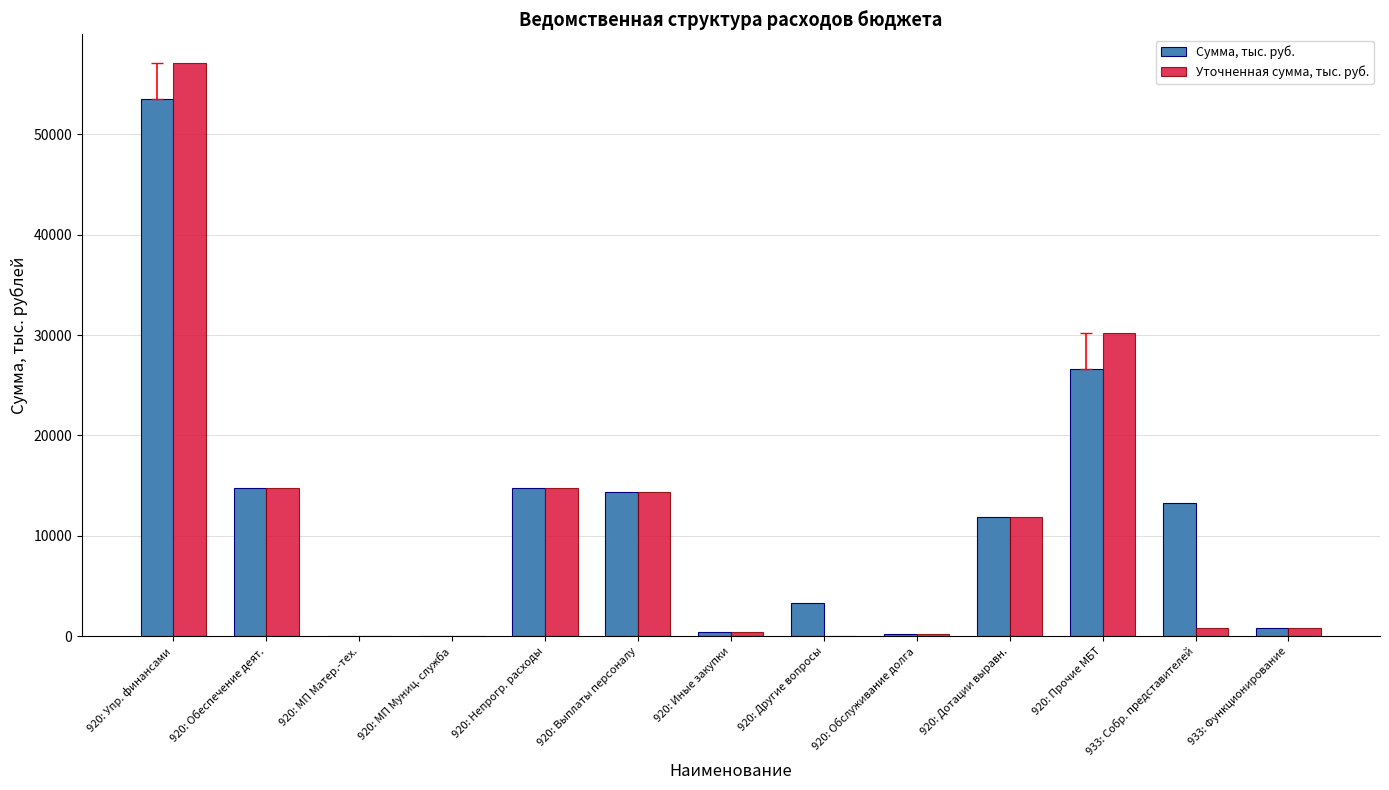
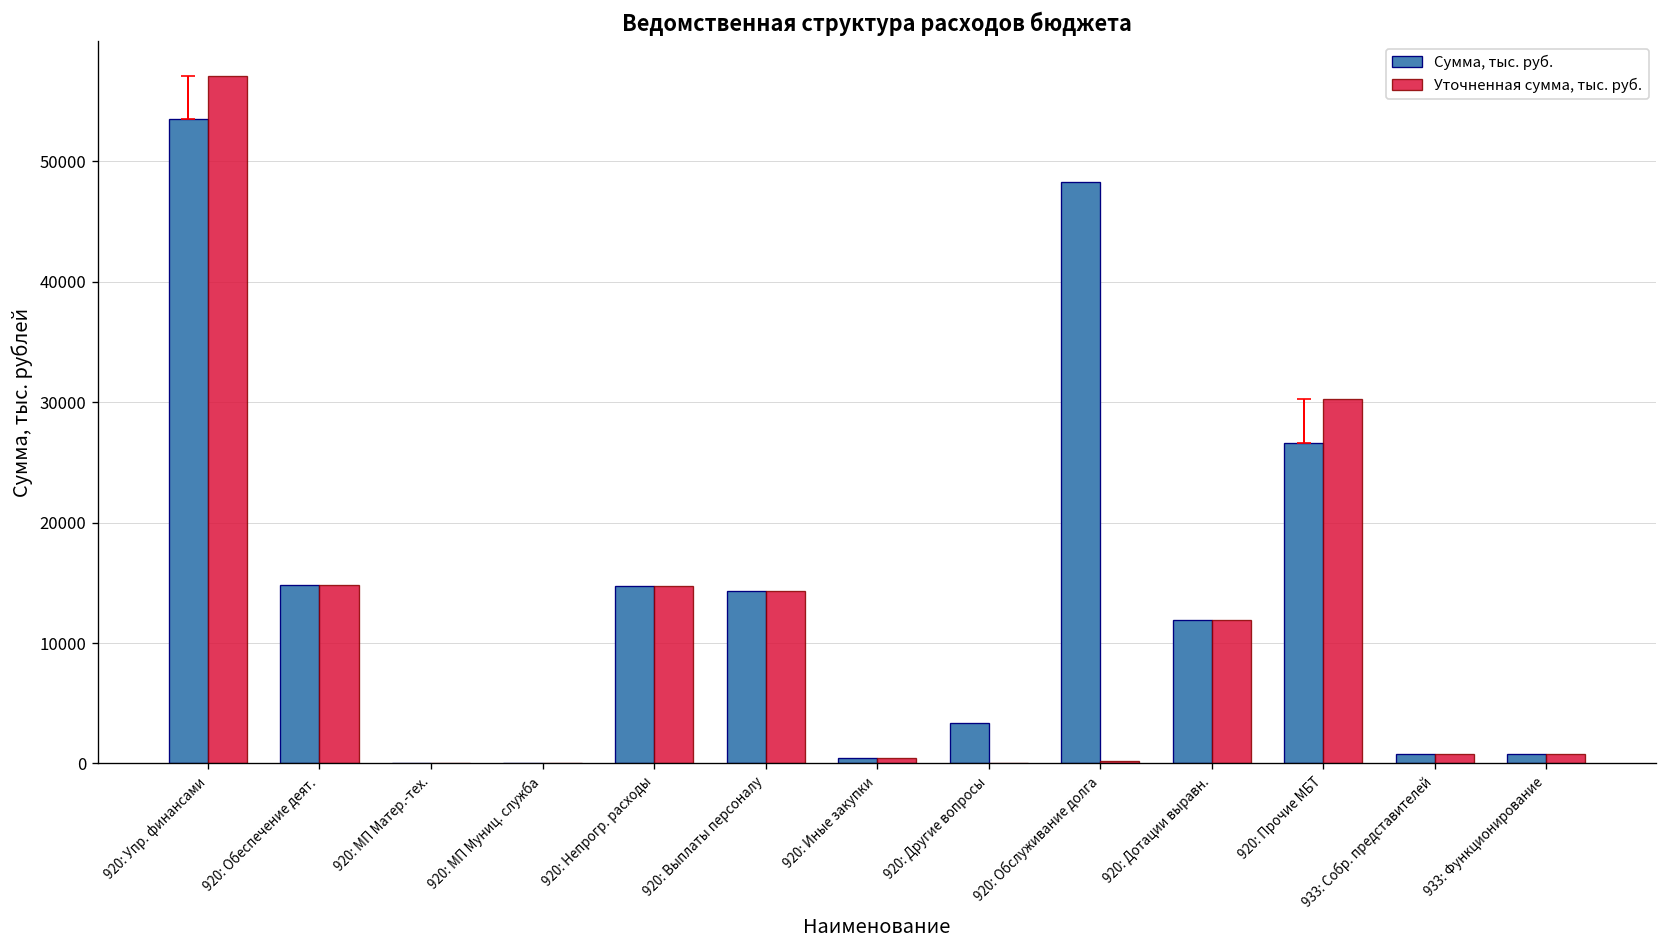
Сумма, тыс. руб., 920: Обслуживание долга: 200 -> 48300
Сумма, тыс. руб., 933: Собр. представителей: 13300 -> 800
